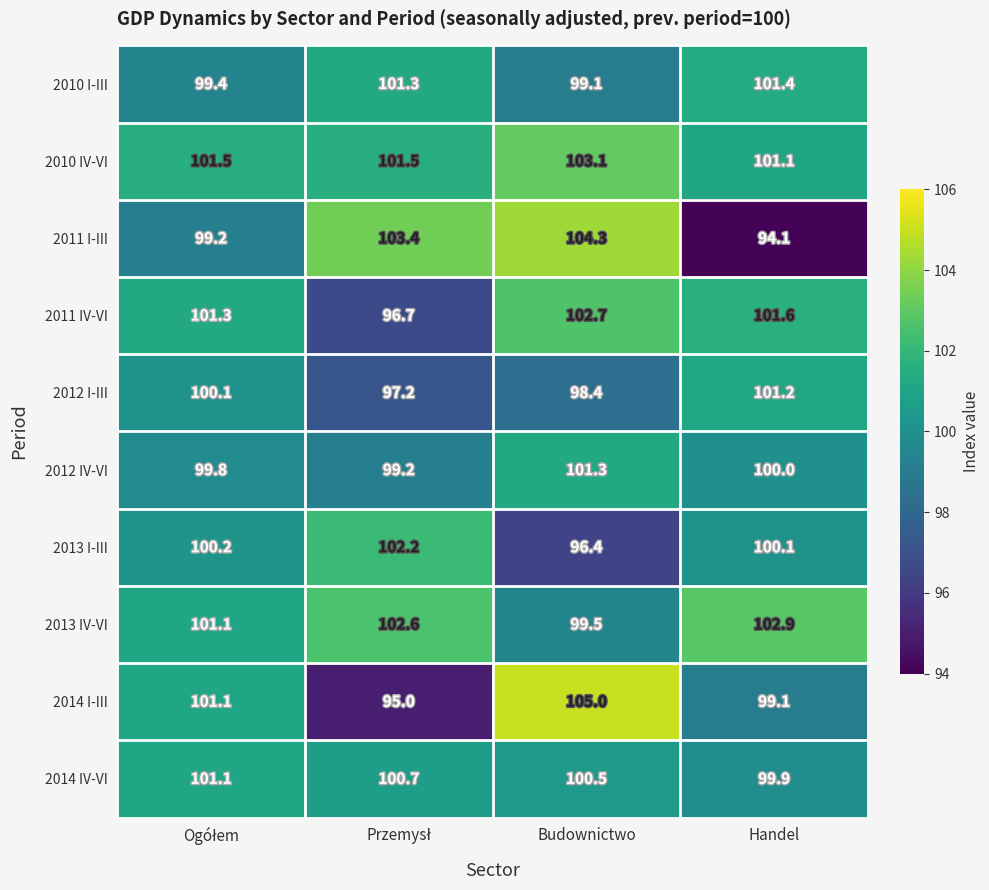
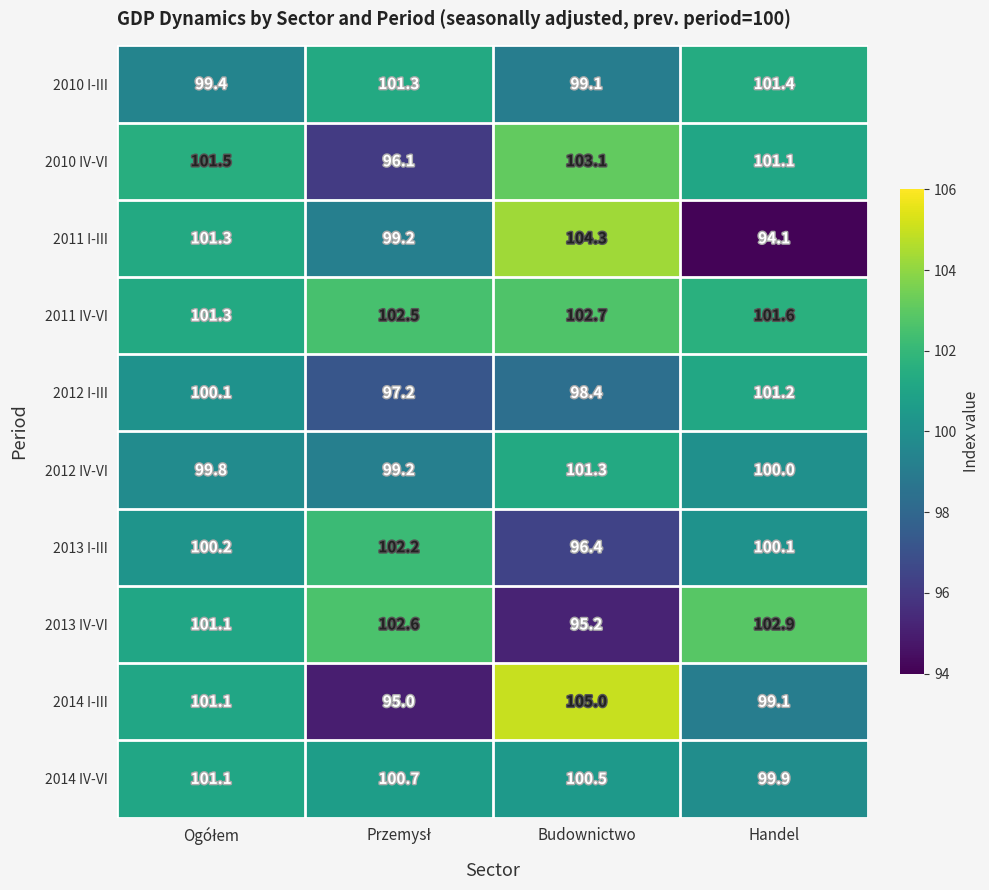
2010 IV-VI, Przemysł: 101.5 -> 96.1
2011 I-III, Ogółem: 99.2 -> 101.3
2011 I-III, Przemysł: 103.4 -> 99.2
2011 IV-VI, Przemysł: 96.7 -> 102.5
2013 IV-VI, Budownictwo: 99.5 -> 95.2
